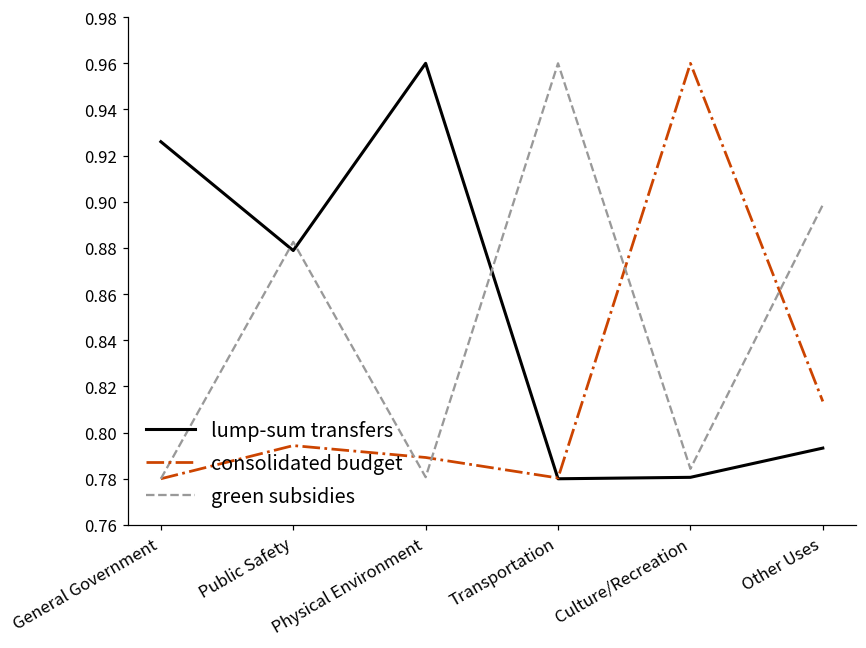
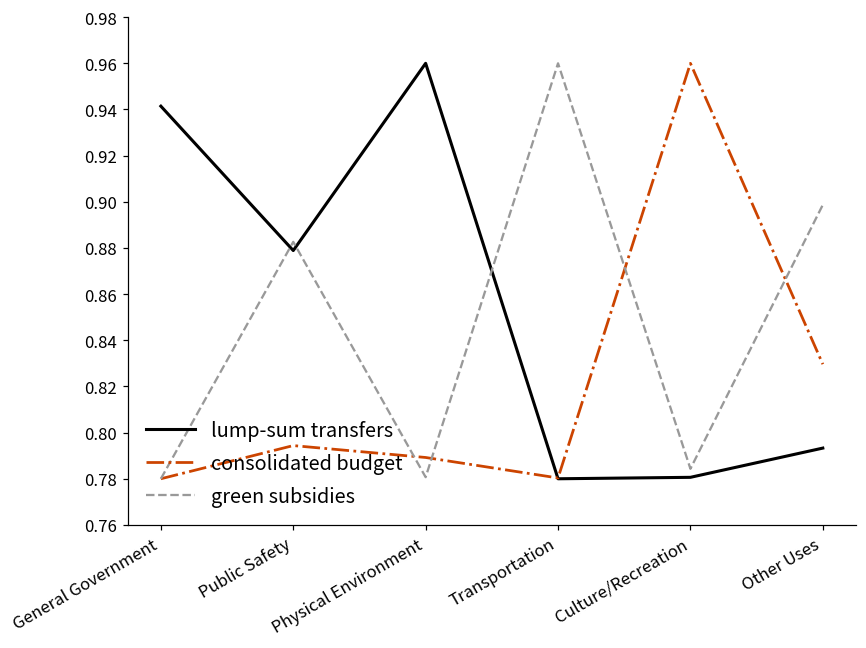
lump-sum transfers, General Government: 0.926 -> 0.941
consolidated budget, Other Uses: 0.814 -> 0.830
